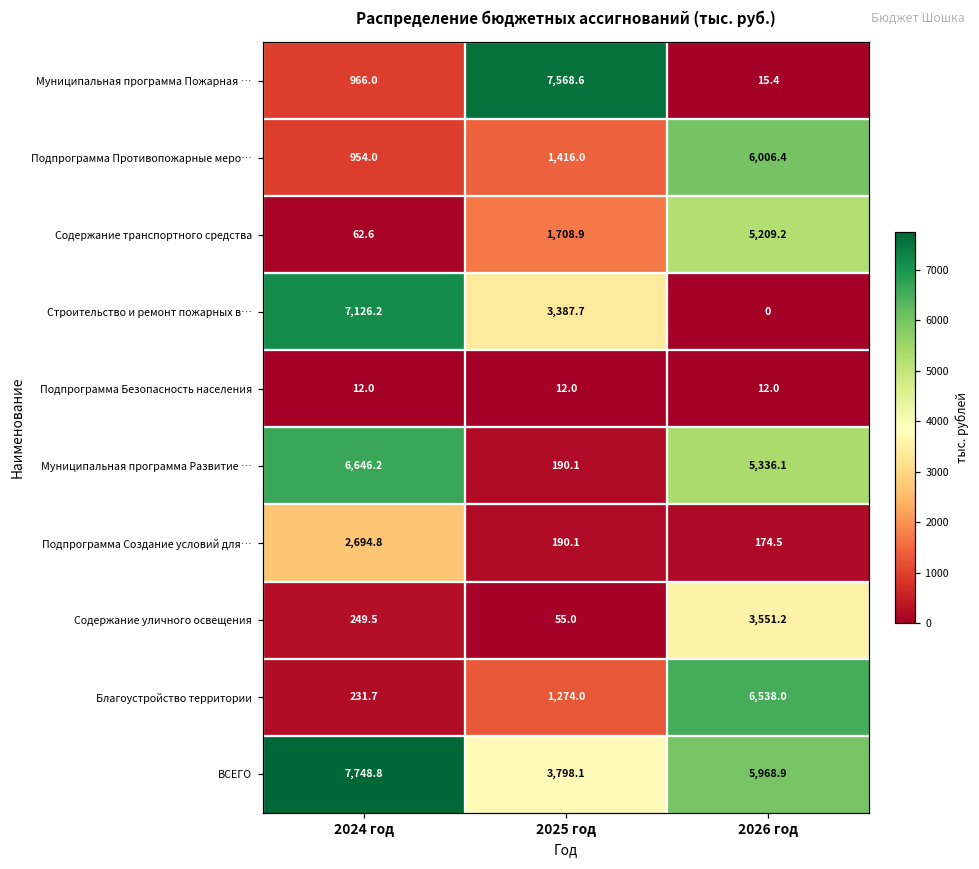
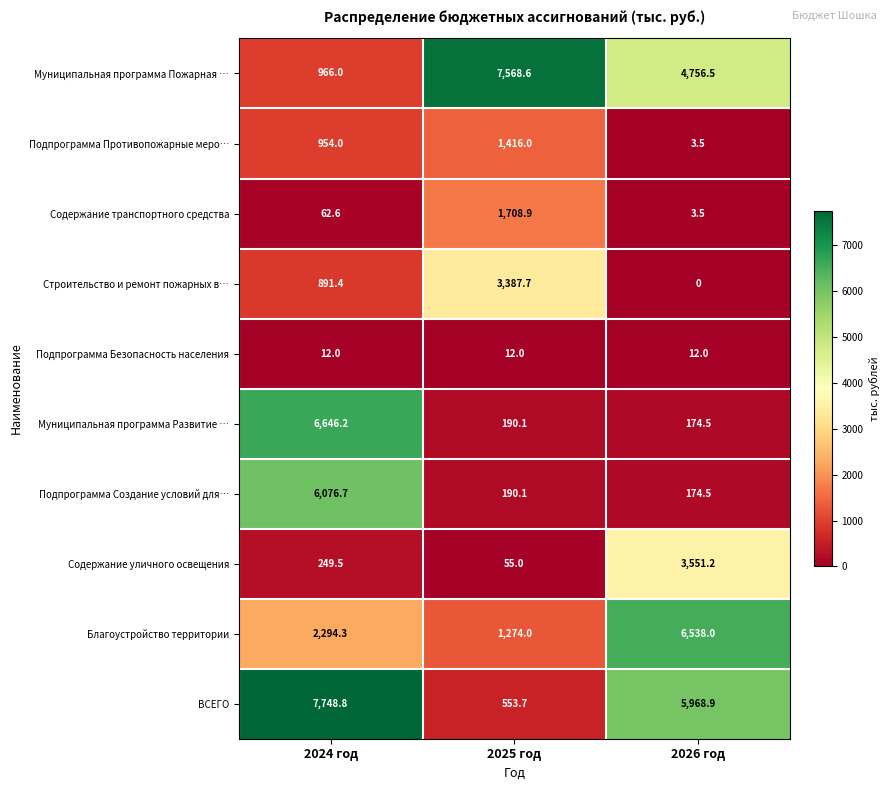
Муниципальная программа Пожарная …, 2026 год: 15.4 -> 4,756.5
Подпрограмма Противопожарные меро…, 2026 год: 6,006.4 -> 3.5
Содержание транспортного средства, 2026 год: 5,209.2 -> 3.5
Строительство и ремонт пожарных в…, 2024 год: 7,126.2 -> 891.4
Муниципальная программа Развитие …, 2026 год: 5,336.1 -> 174.5
Подпрограмма Создание условий для…, 2024 год: 2,694.8 -> 6,076.7
Благоустройство территории, 2024 год: 231.7 -> 2,294.3
ВСЕГО, 2025 год: 3,798.1 -> 553.7
